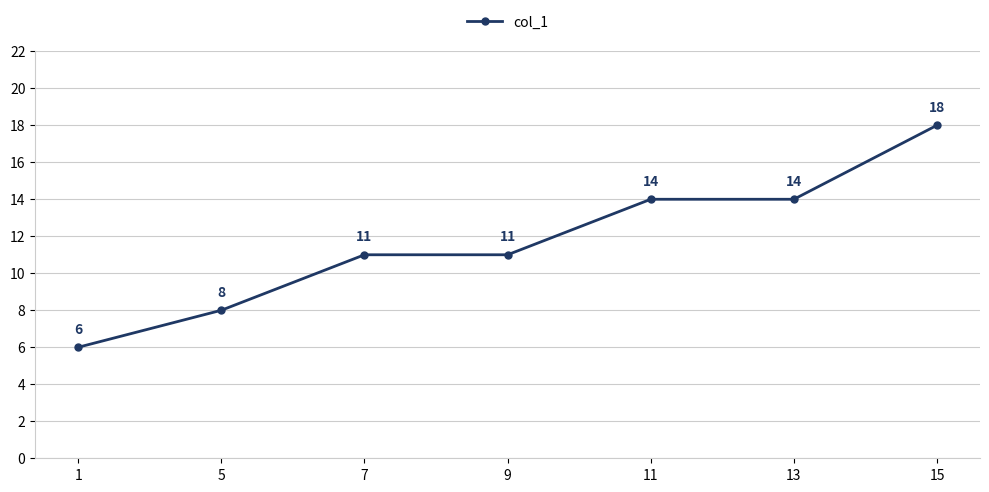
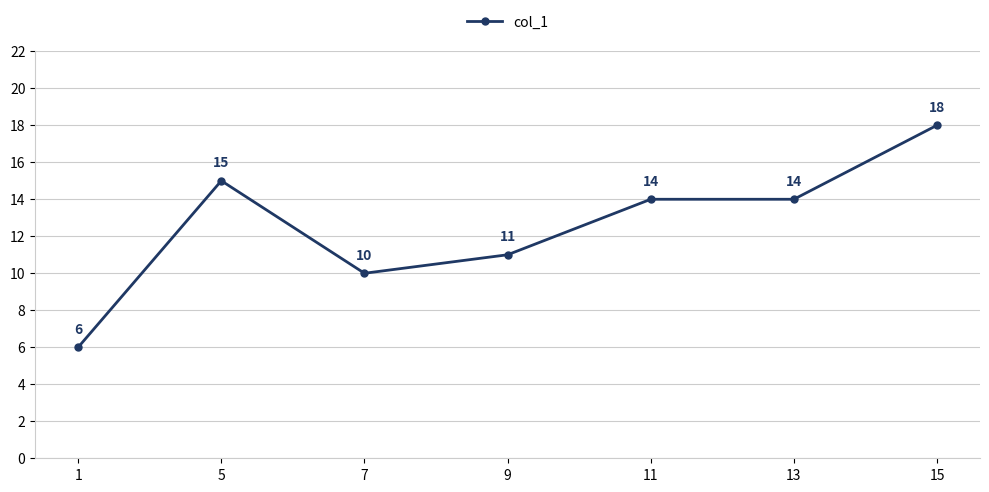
5: 8 -> 15
7: 11 -> 10
